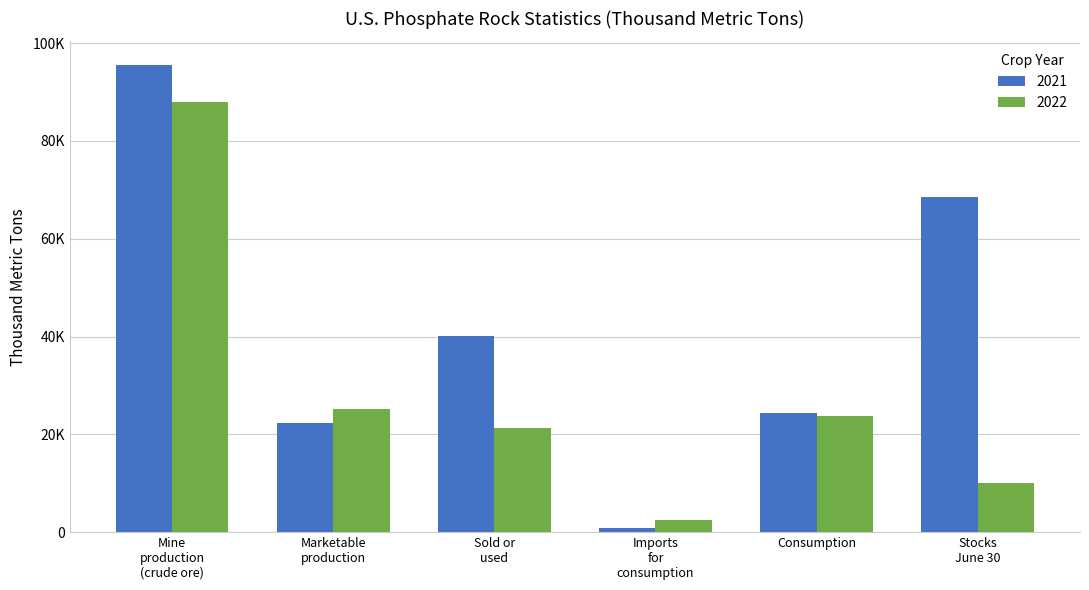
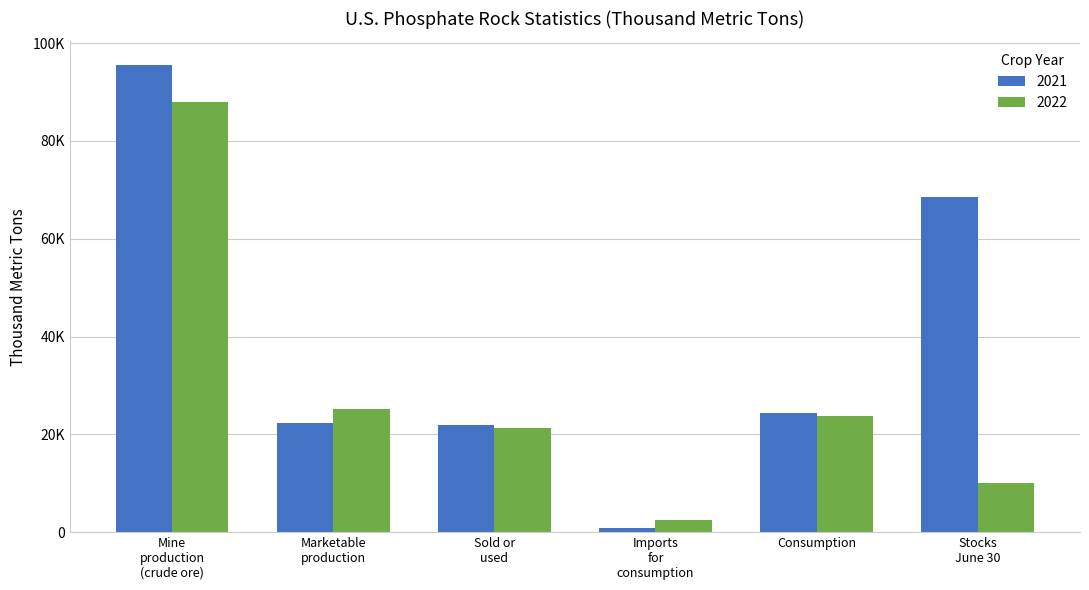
2021, Sold or used: 40000 -> 22000
